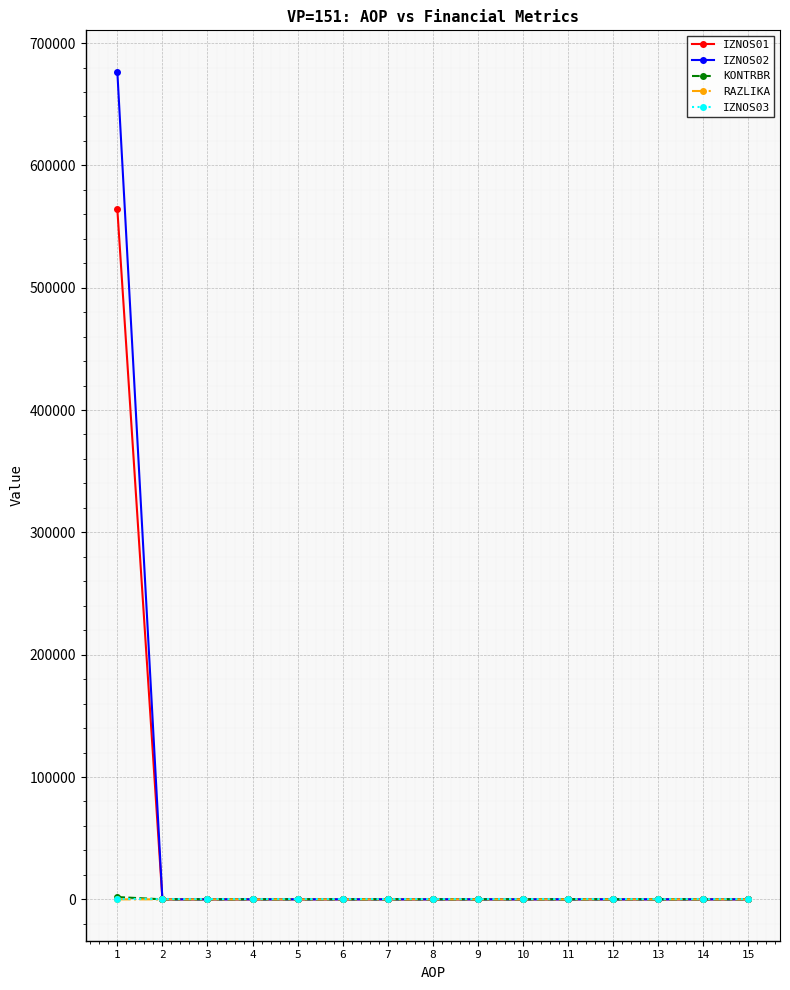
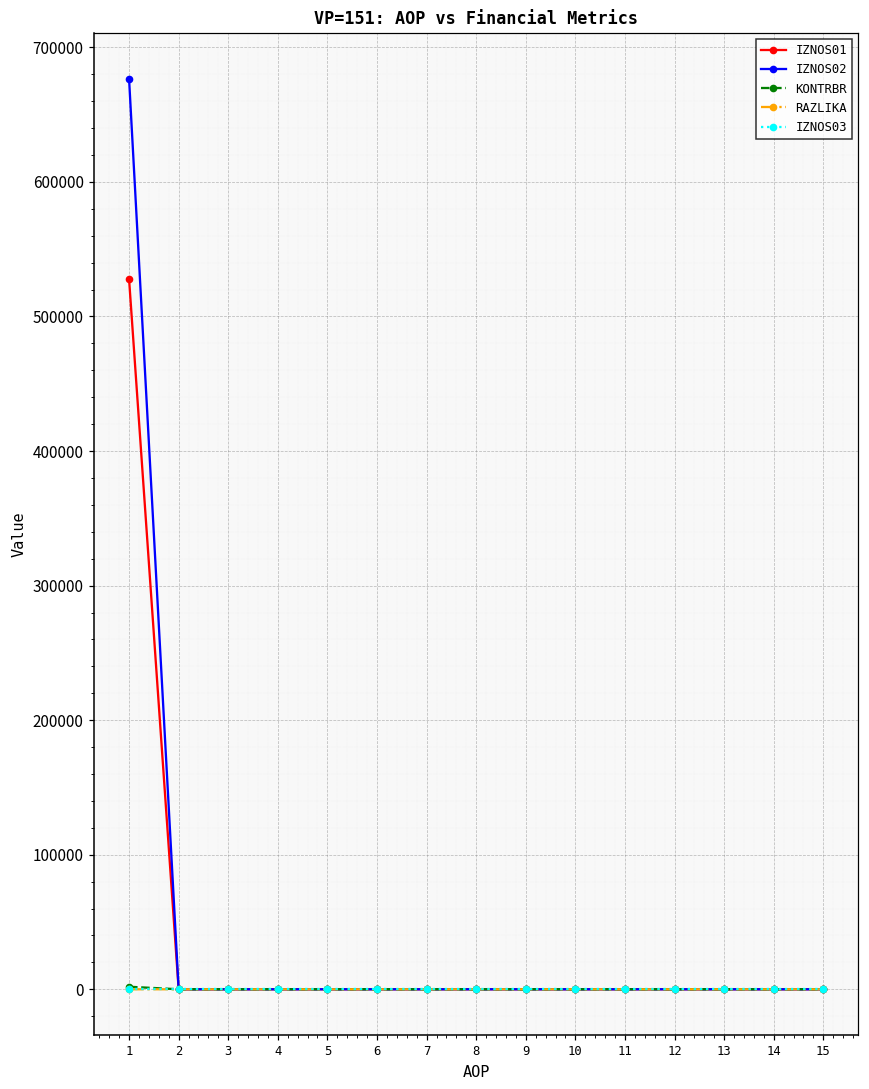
IZNOS01, 1: 564000 -> 528000
